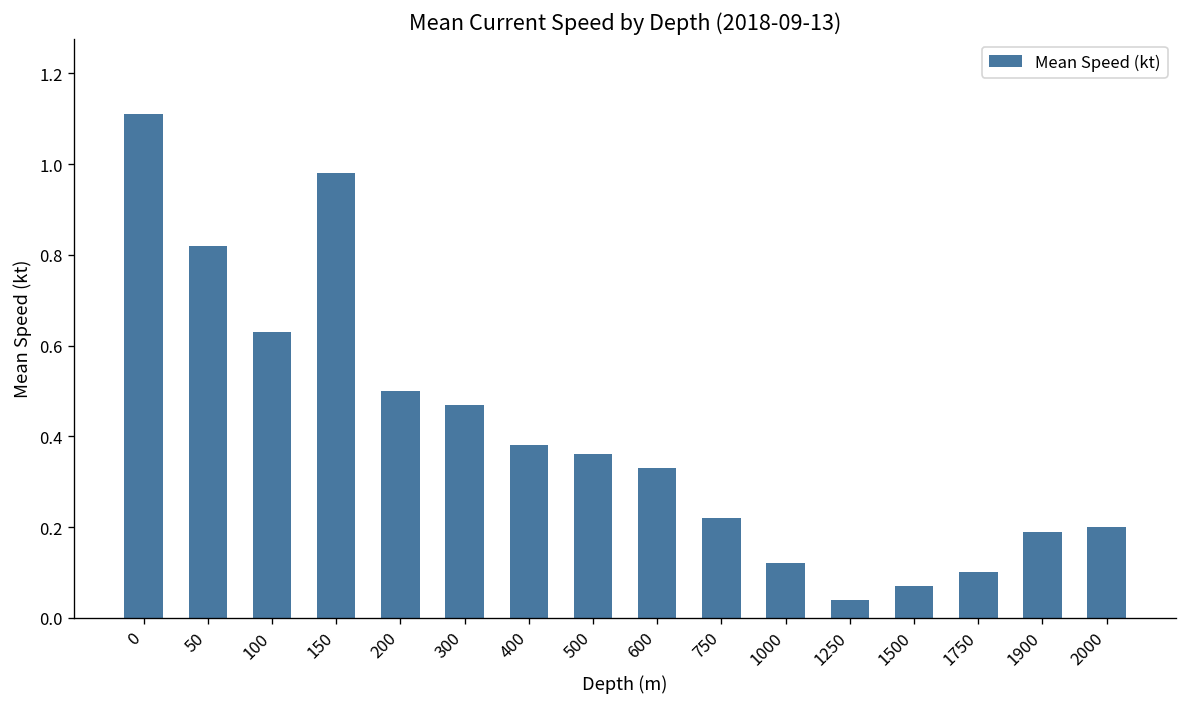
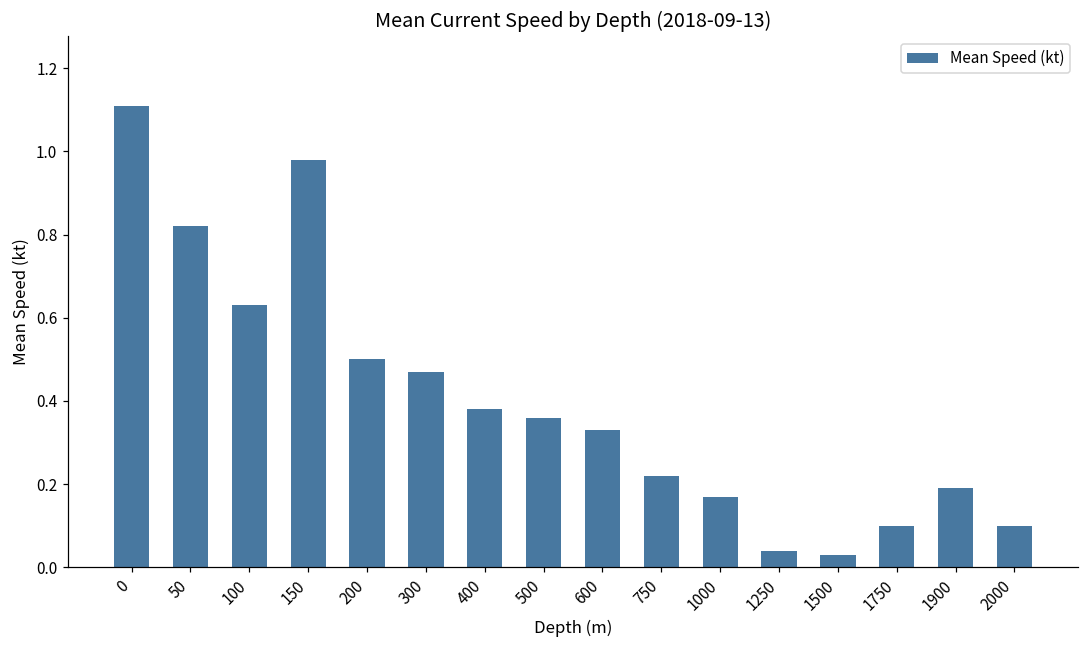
1000: 0.12 -> 0.17
1500: 0.07 -> 0.03
2000: 0.2 -> 0.1
